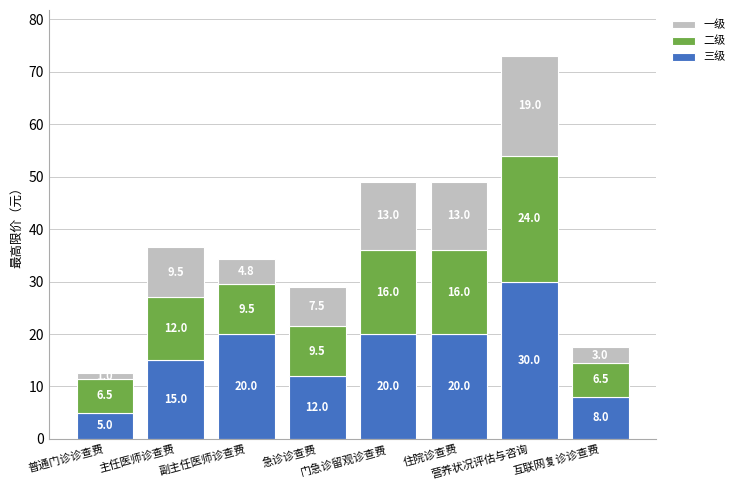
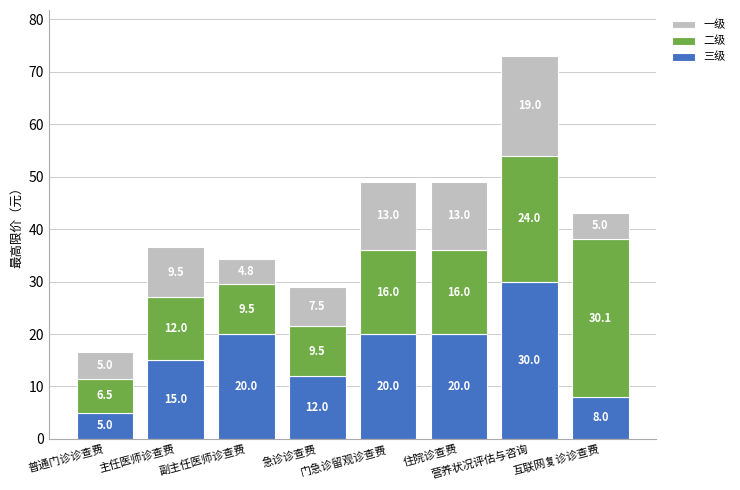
一级, 普通门诊诊查费: 1 -> 5
二级, 互联网复诊诊查费: 6.5 -> 30.1
一级, 互联网复诊诊查费: 3.0 -> 5.0
